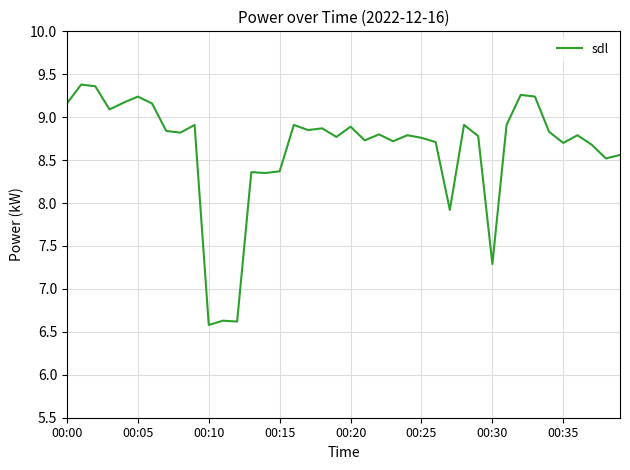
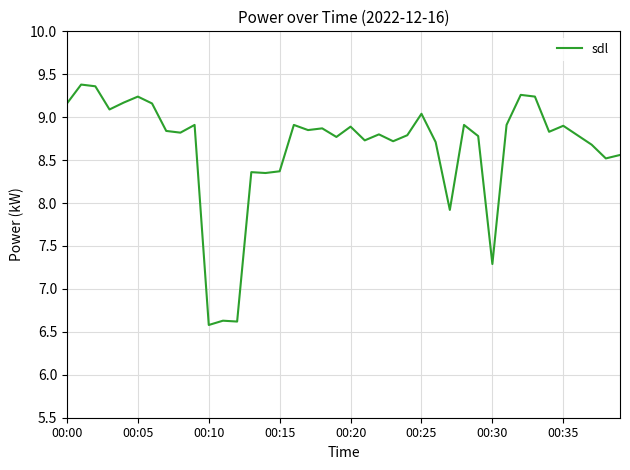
00:25: 8.8 -> 9.0
00:35: 8.7 -> 8.9
